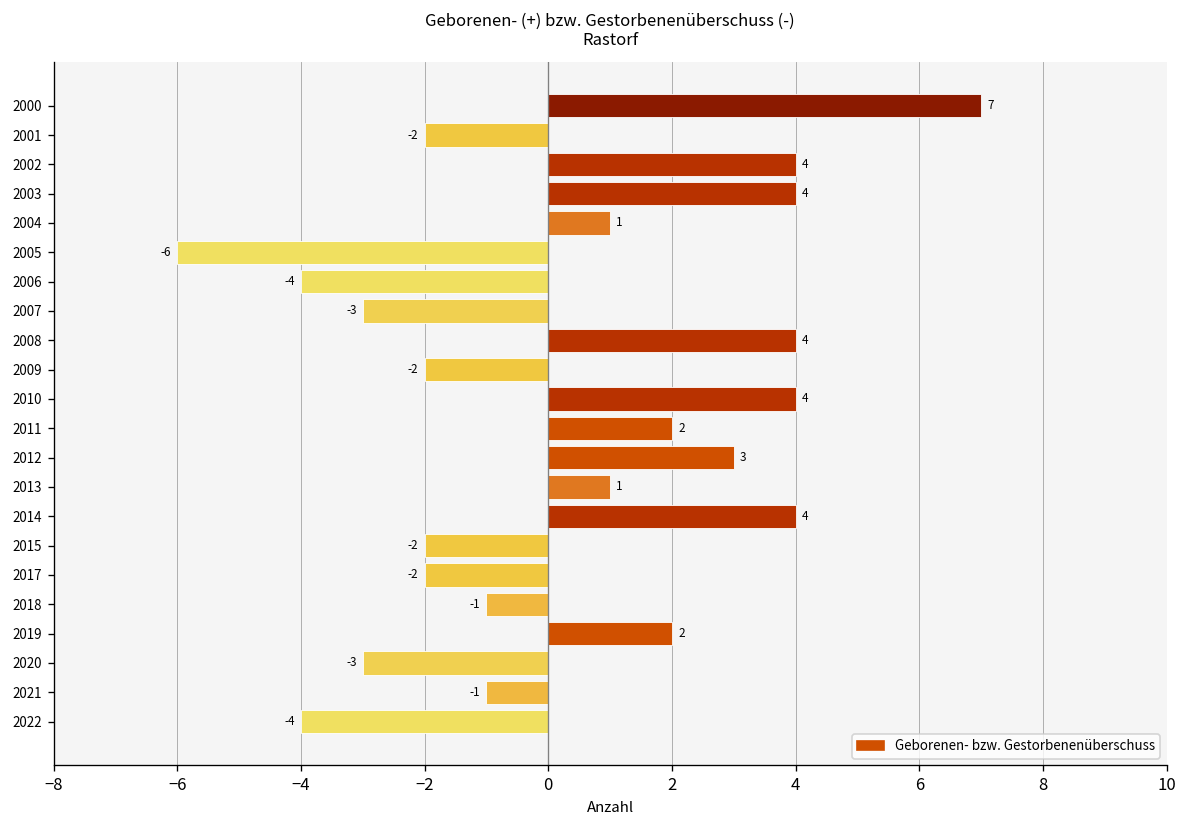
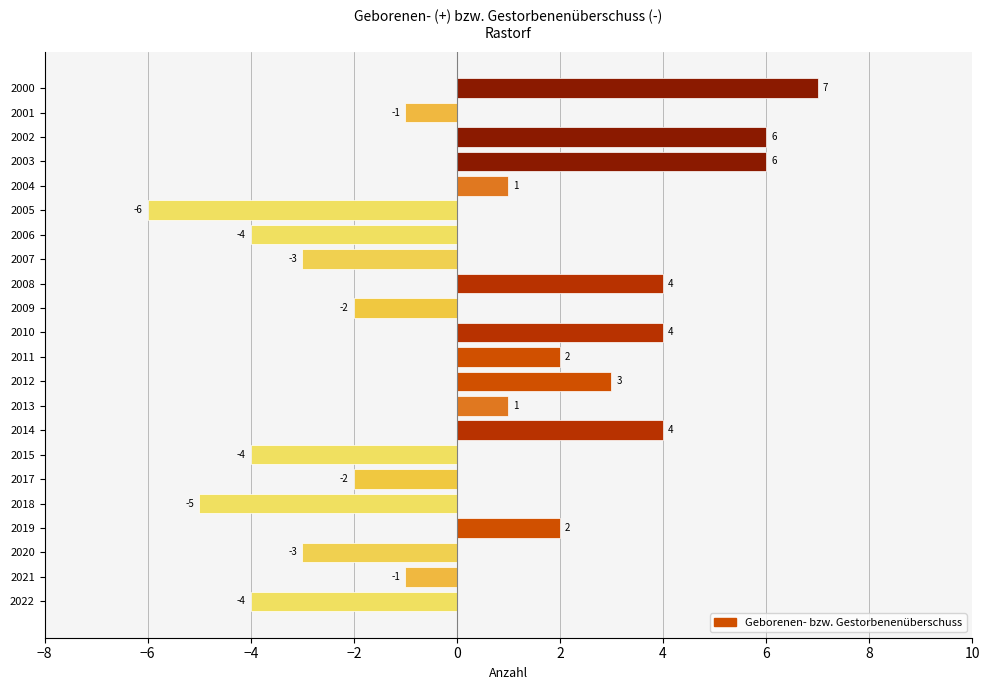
2001: -2 -> -1
2002: 4 -> 6
2003: 4 -> 6
2015: -2 -> -4
2018: -1 -> -5
